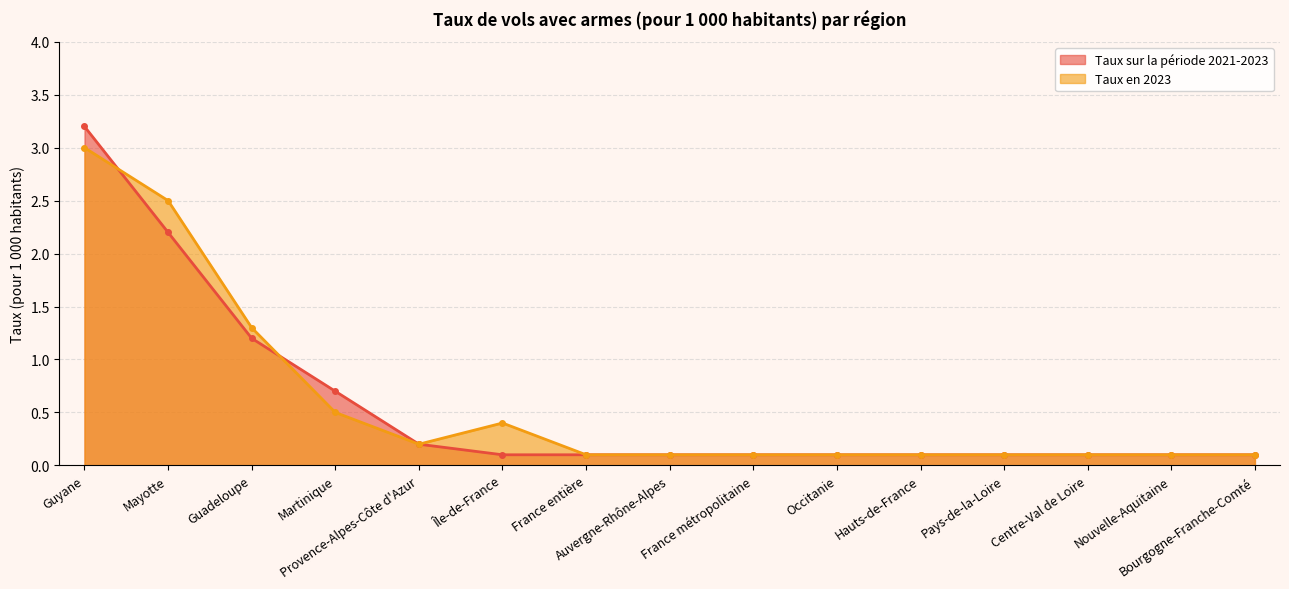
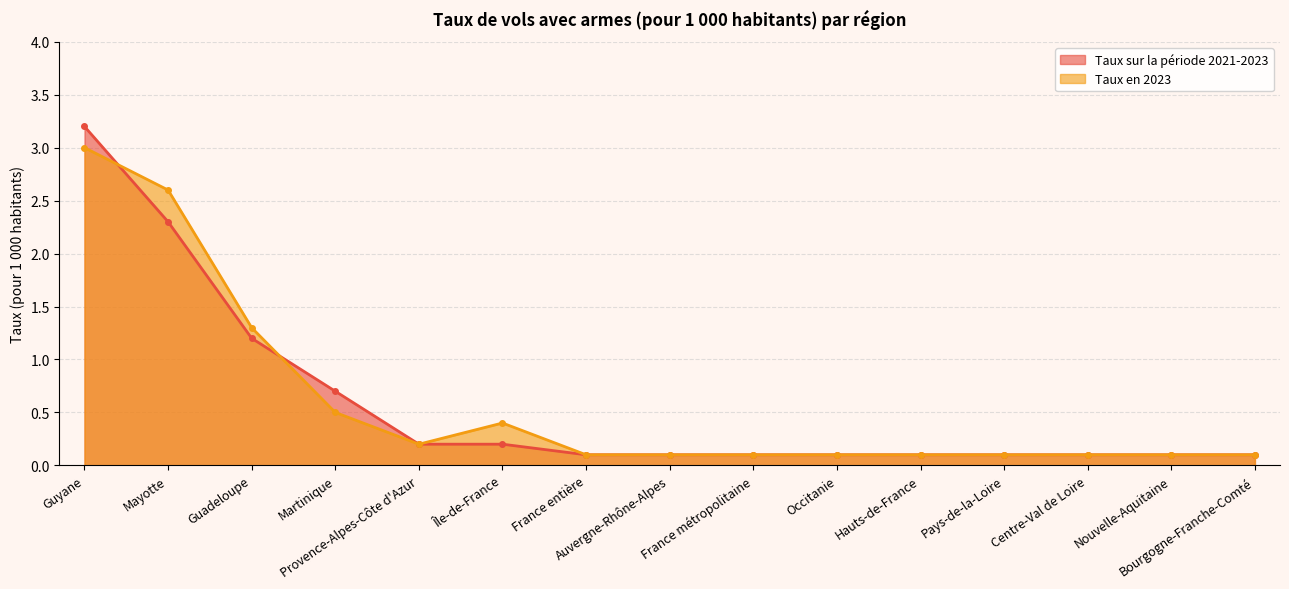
Taux sur la période 2021-2023, Mayotte: 2.2 -> 2.3
Taux en 2023, Mayotte: 2.5 -> 2.6
Taux sur la période 2021-2023, Île-de-France: 0.1 -> 0.2
